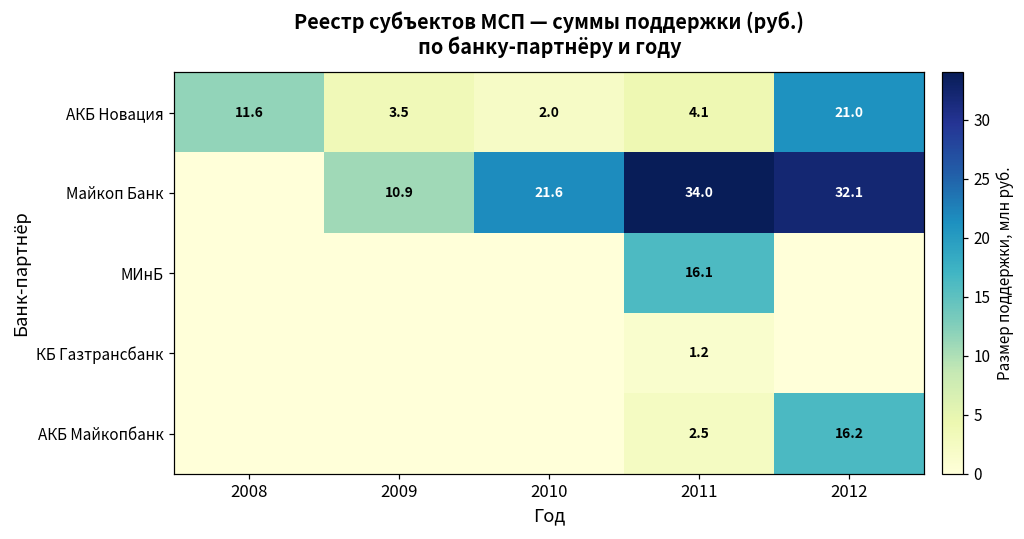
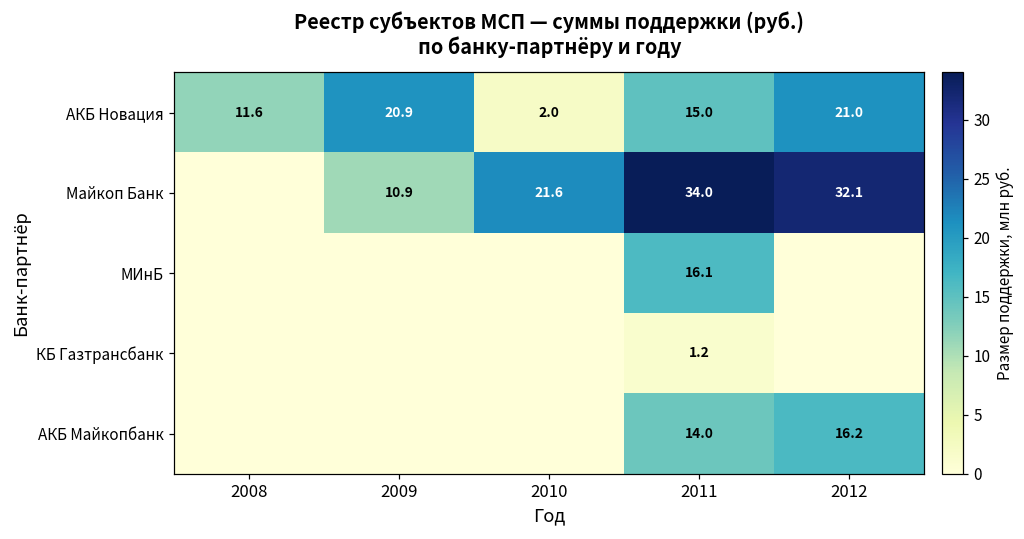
АКБ Новация, 2009: 3.5 -> 20.9
АКБ Новация, 2011: 4.1 -> 15.0
АКБ Майкопбанк, 2011: 2.5 -> 14.0
